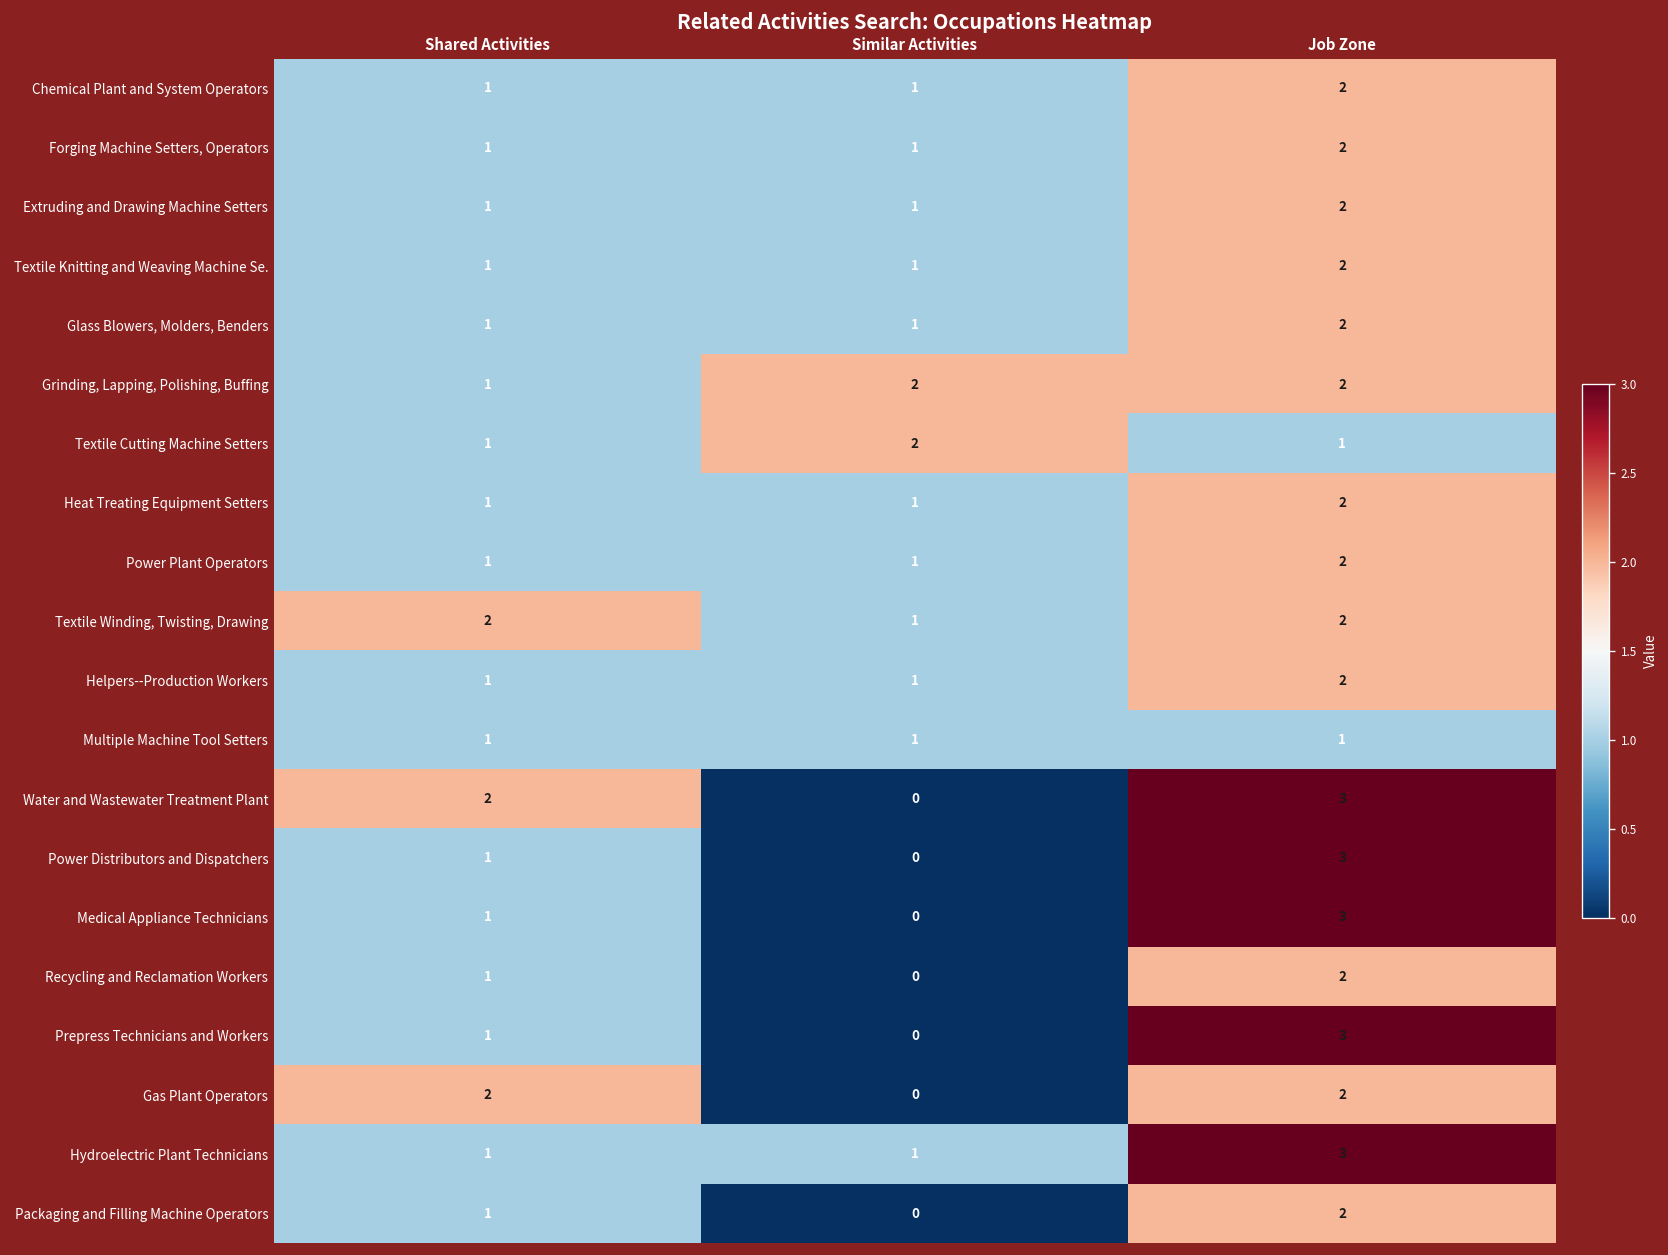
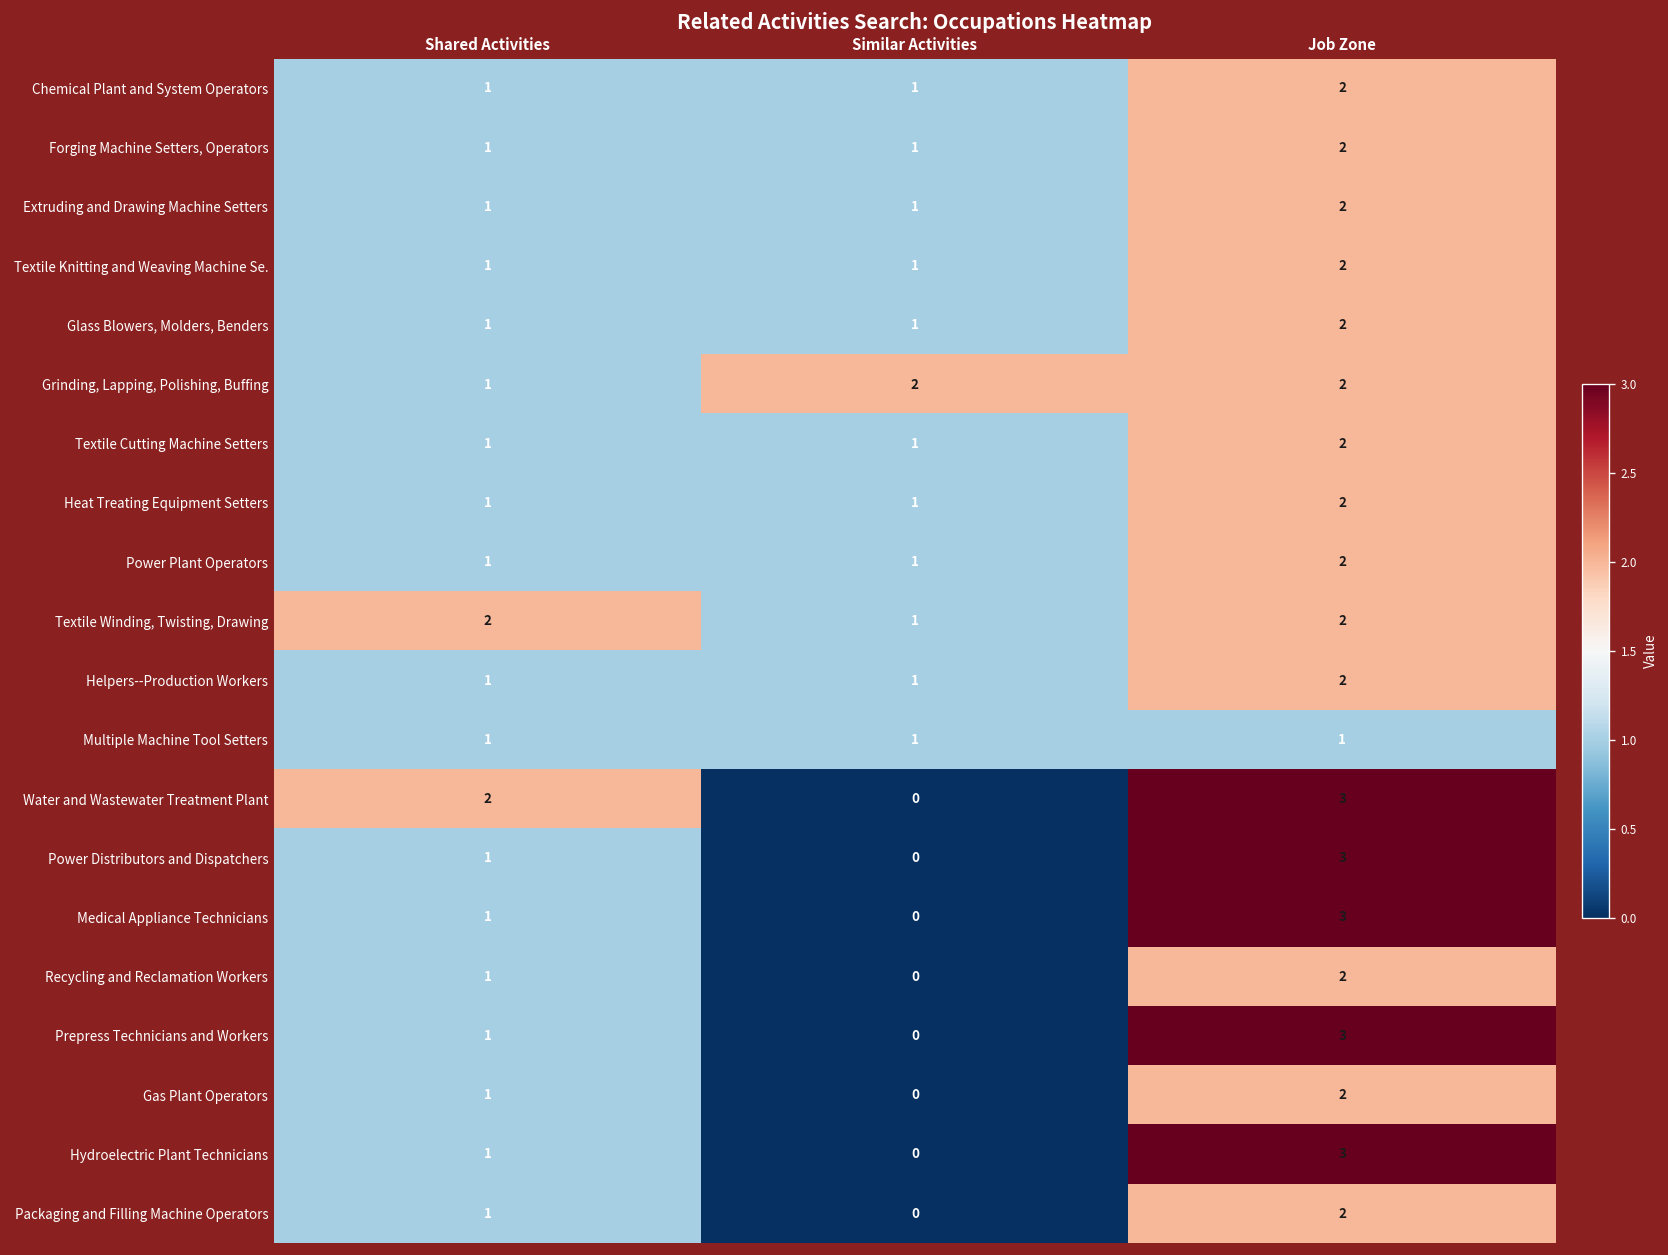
Textile Cutting Machine Setters, Similar Activities: 2 -> 1
Textile Cutting Machine Setters, Job Zone: 1 -> 2
Gas Plant Operators, Shared Activities: 2 -> 1
Hydroelectric Plant Technicians, Similar Activities: 1 -> 0
